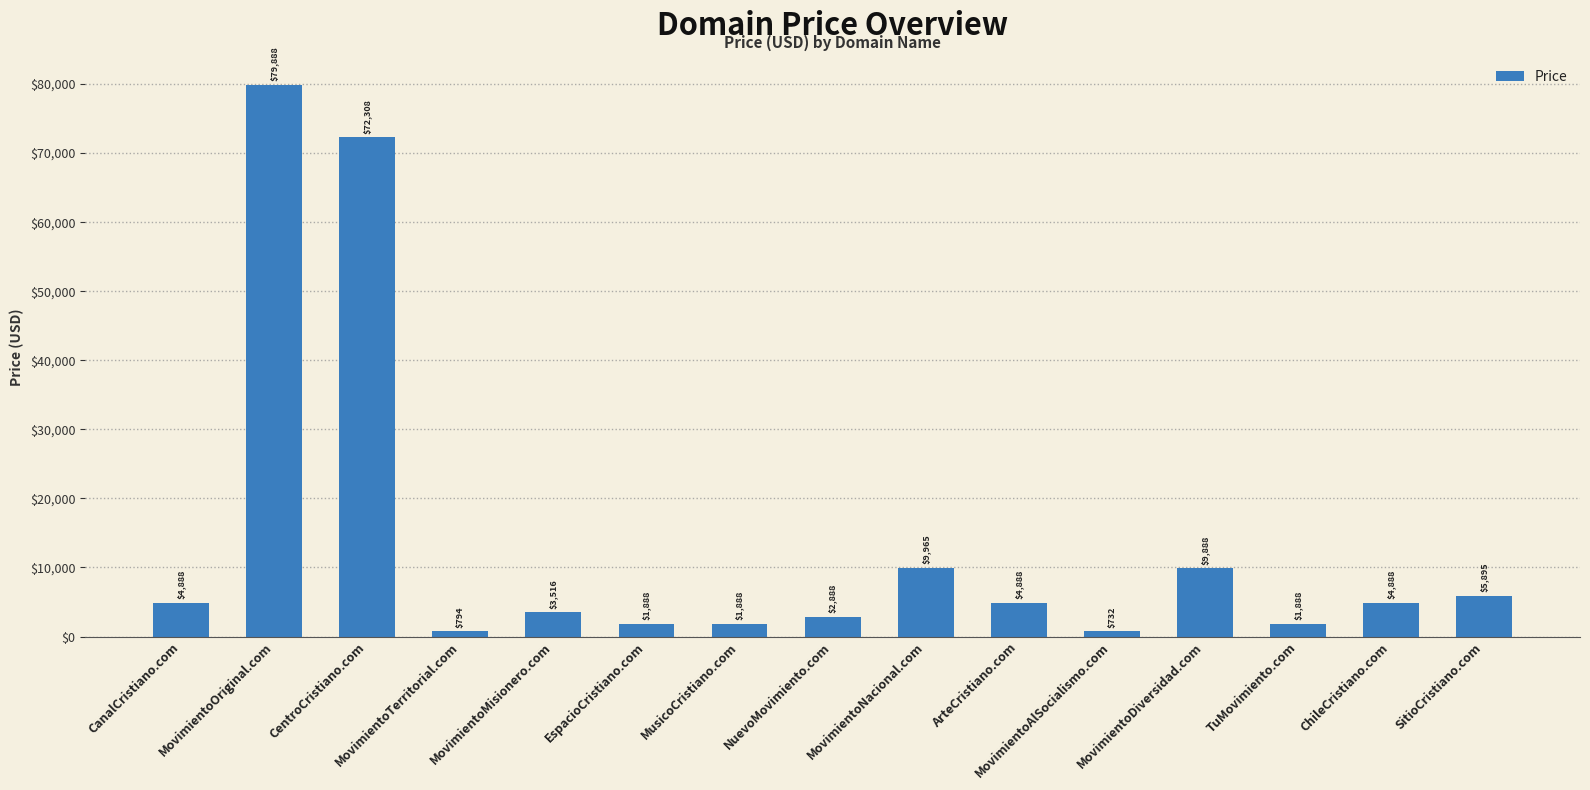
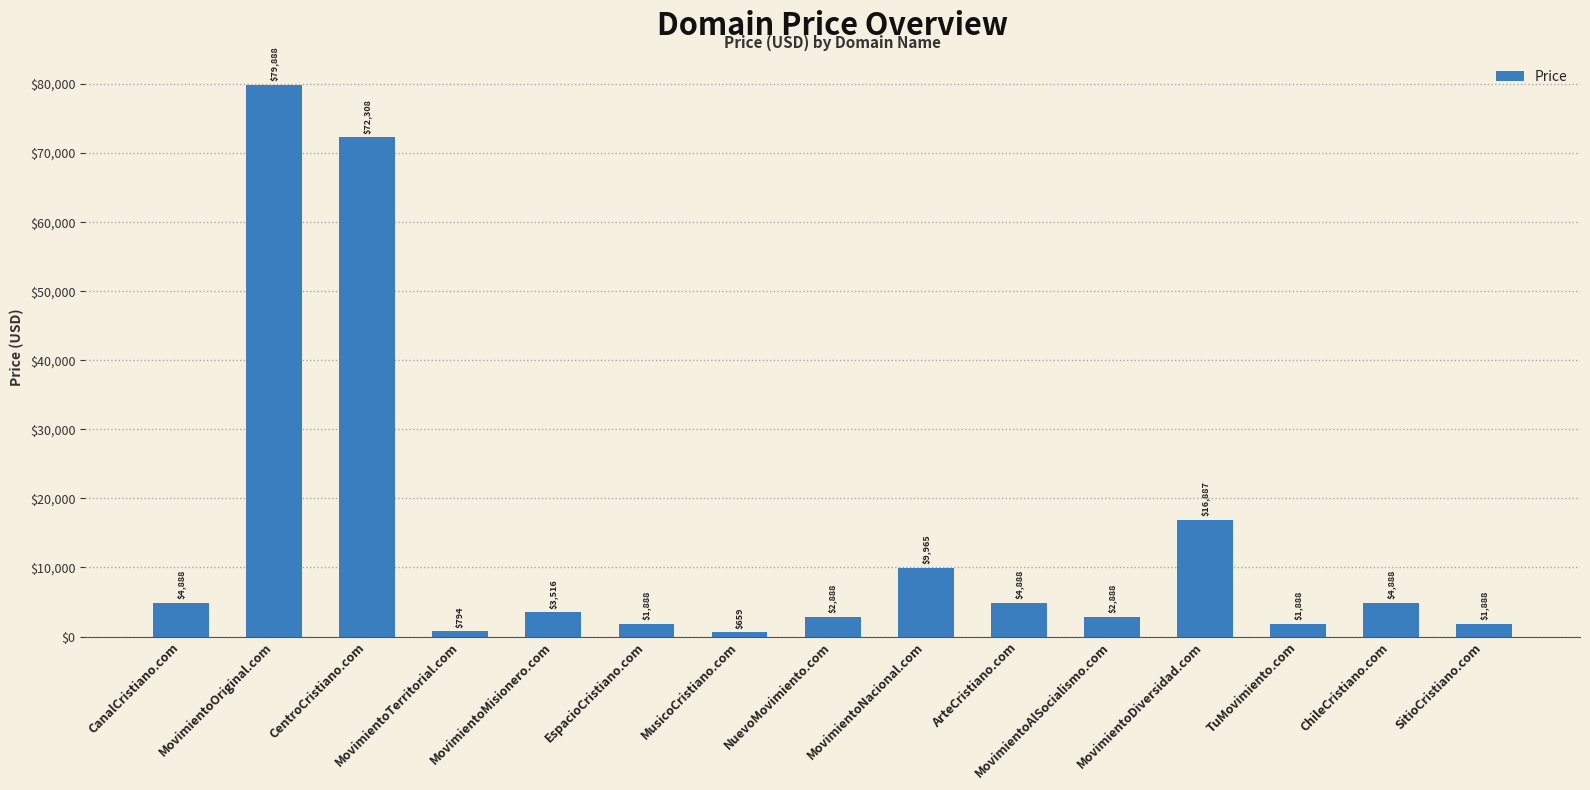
MusicoCristiano.com: $1,888 -> $659
MovimientoAlSocialismo.com: $732 -> $2,888
MovimientoDiversidad.com: $9,888 -> $16,887
SitioCristiano.com: $5,895 -> $1,888
